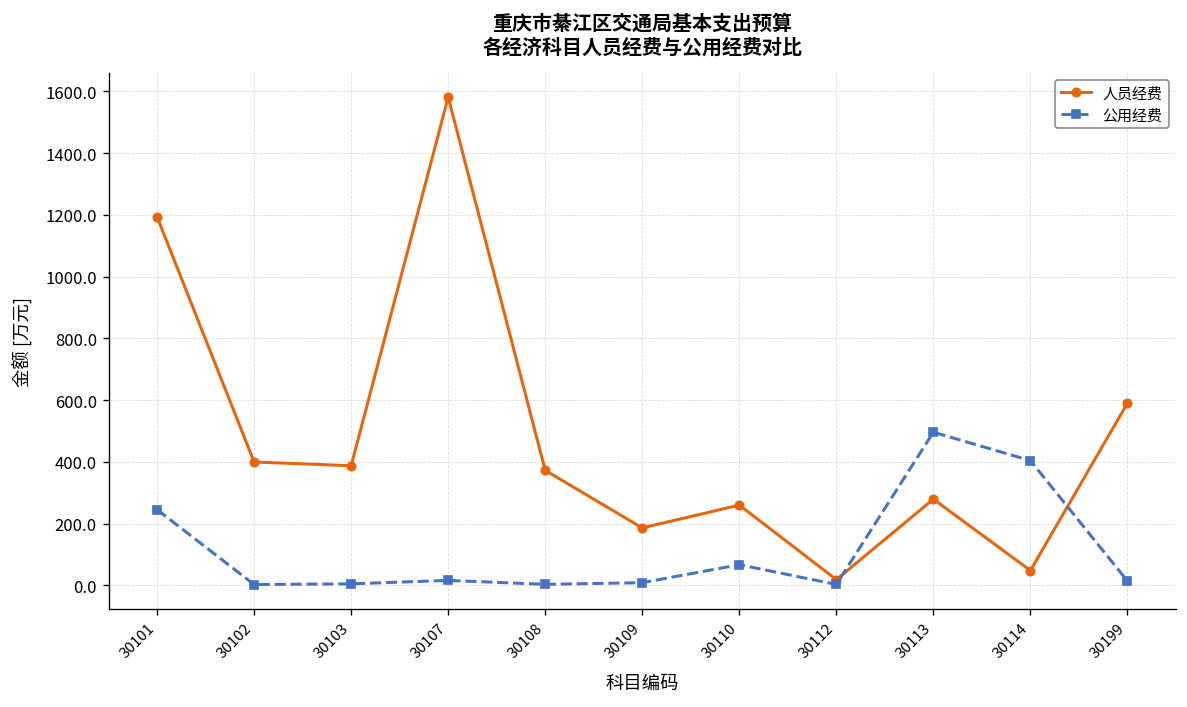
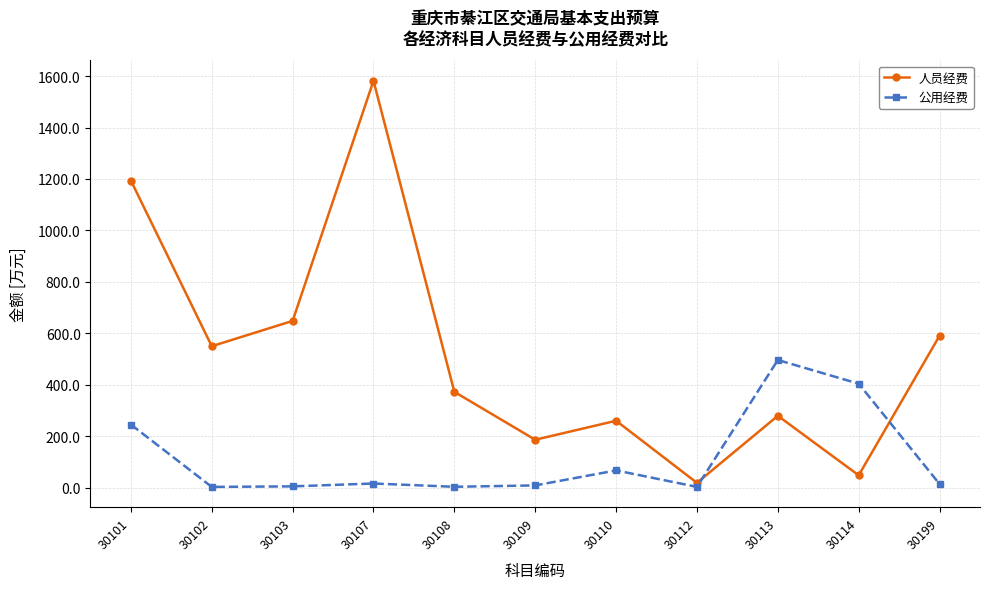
人员经费, 30102: 400 -> 550
人员经费, 30103: 390 -> 650
